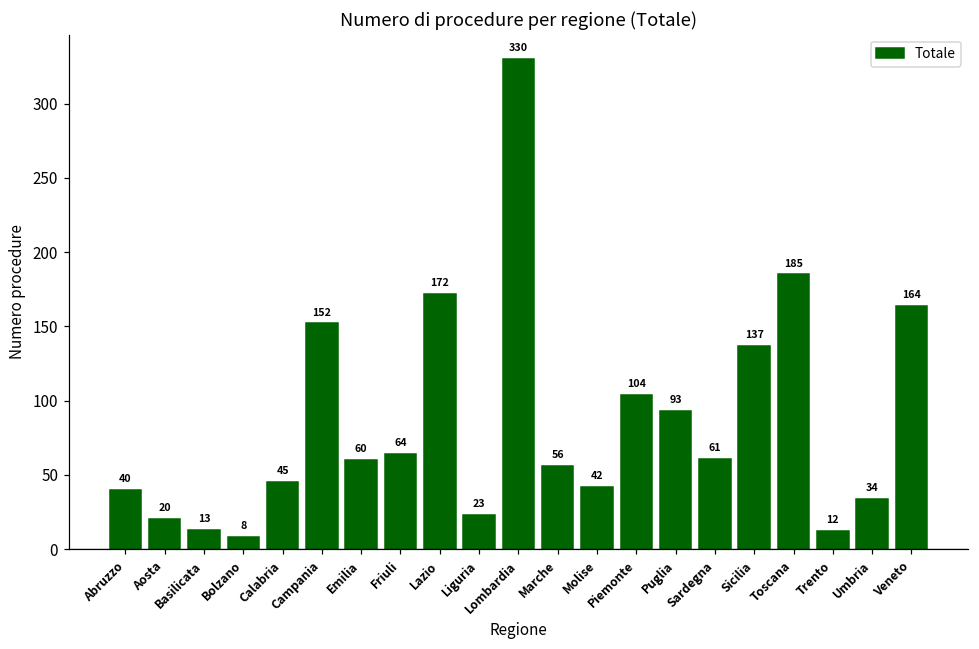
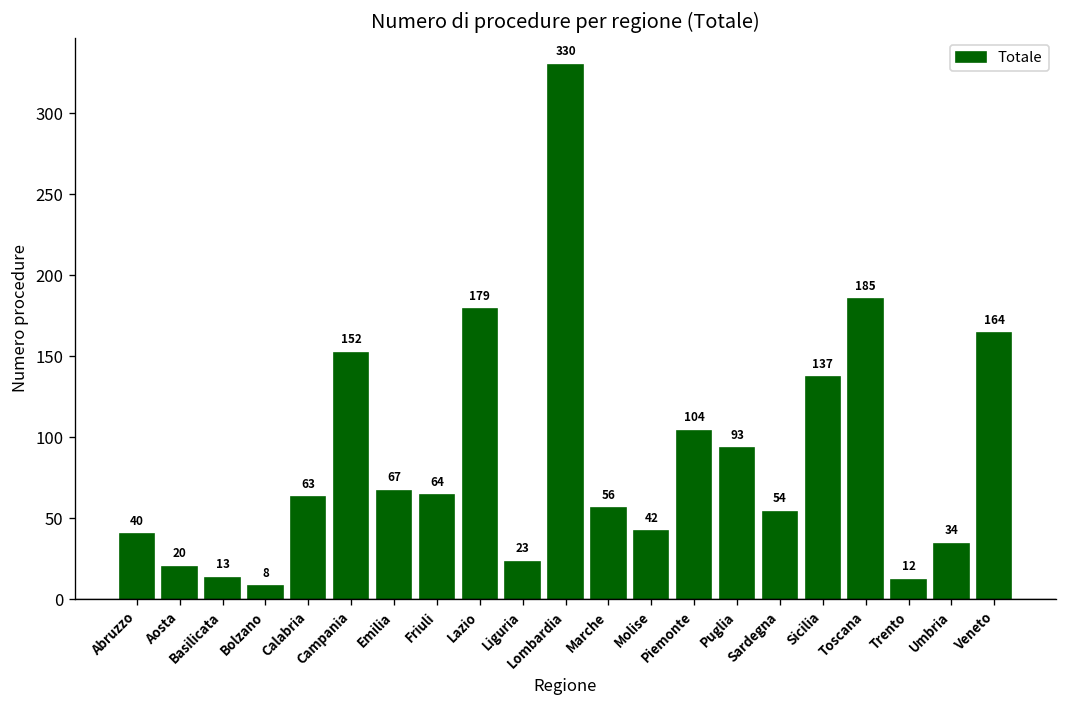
Calabria: 45 -> 63
Emilia: 60 -> 67
Lazio: 172 -> 179
Sardegna: 61 -> 54
